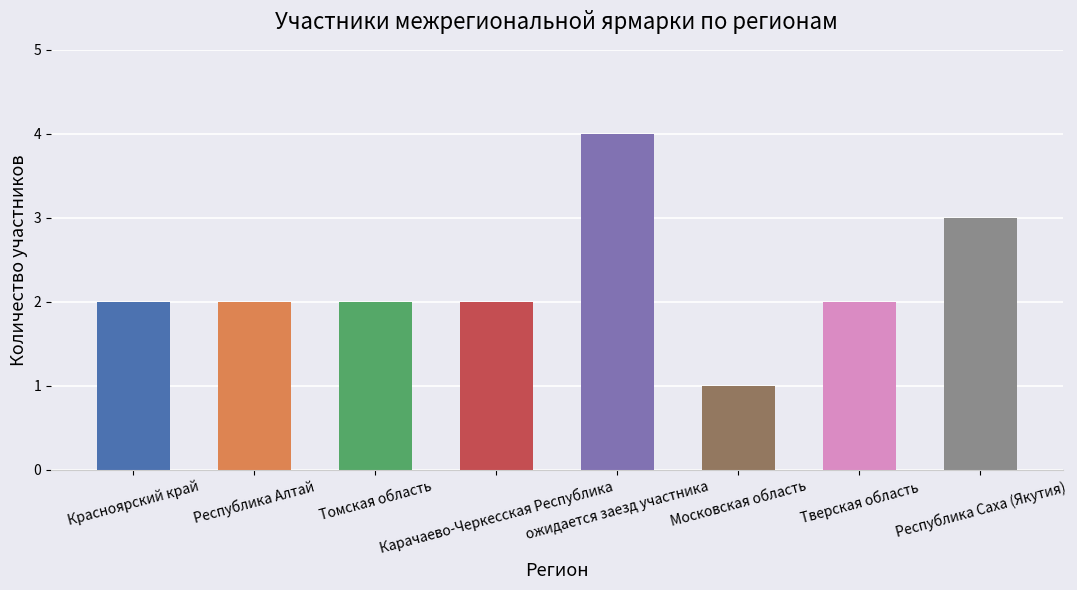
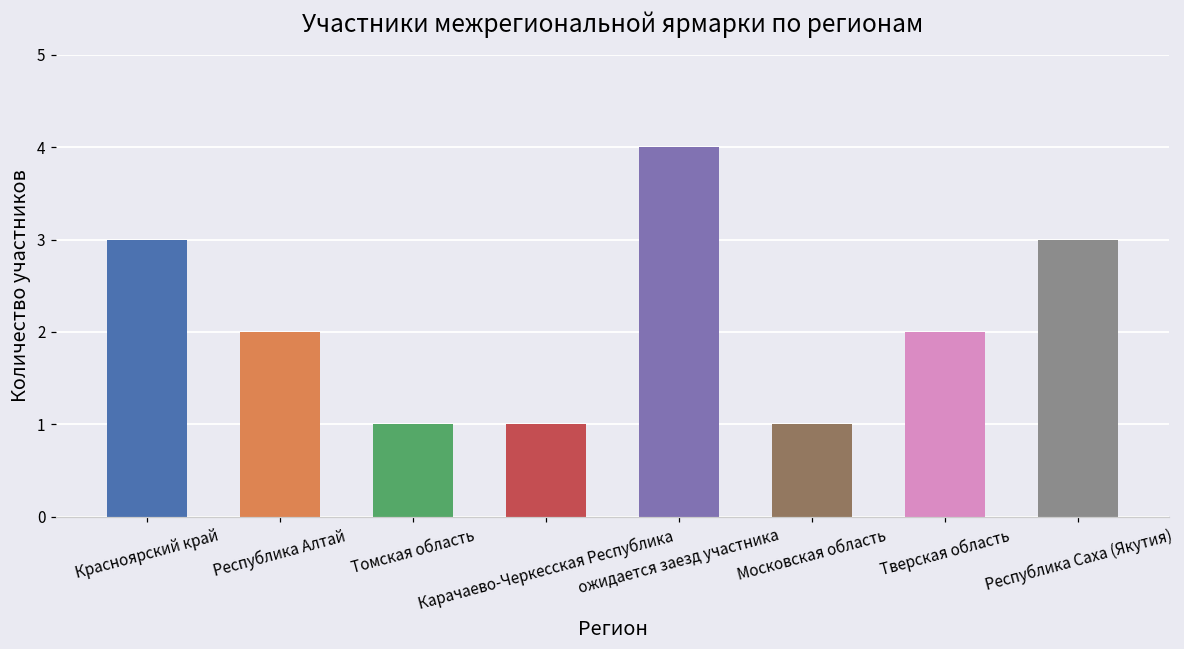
Красноярский край: 2 -> 3
Томская область: 2 -> 1
Карачаево-Черкесская Республика: 2 -> 1
